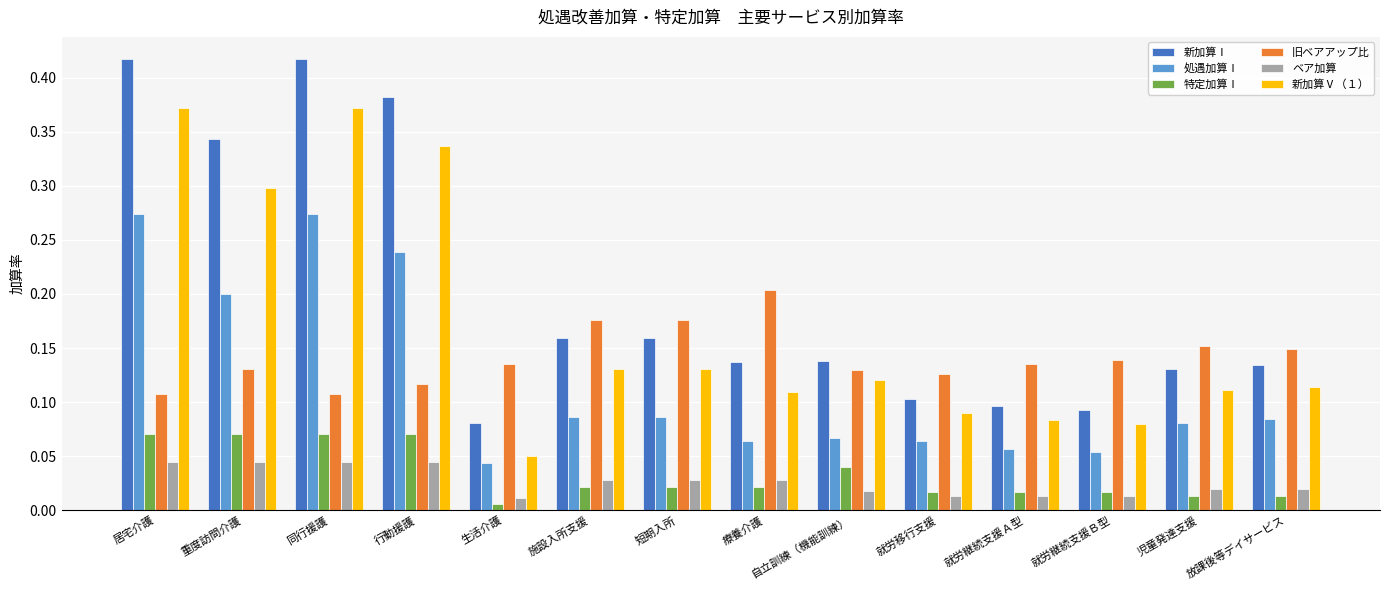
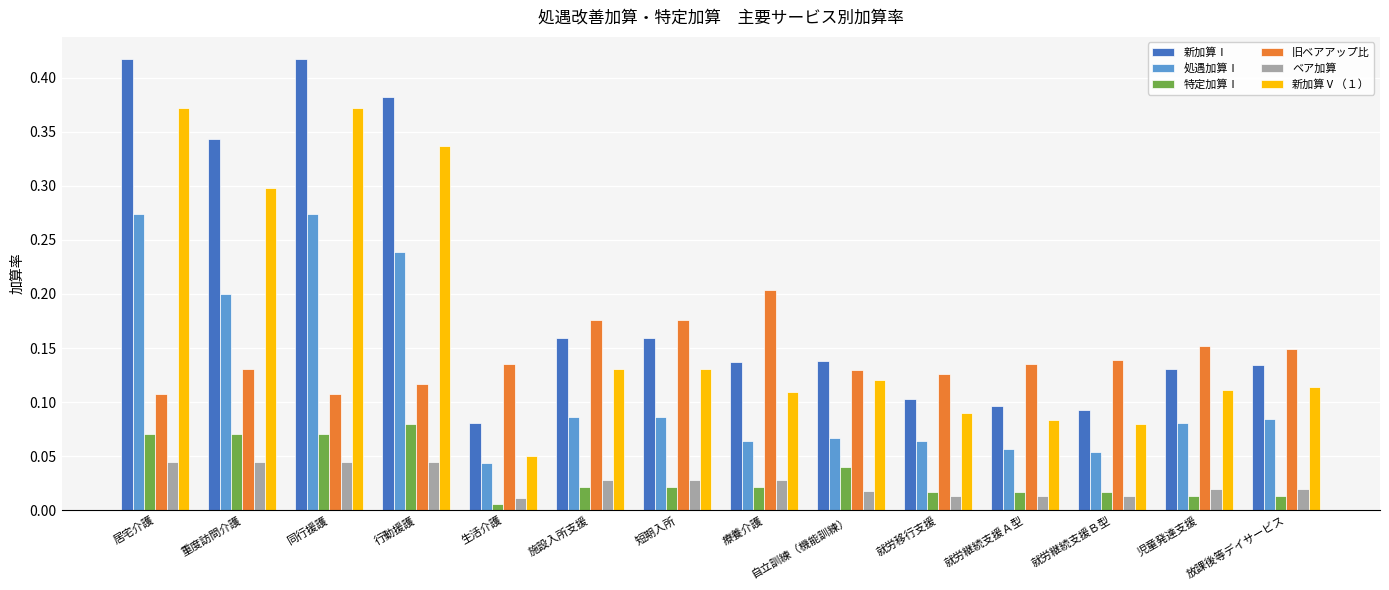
特定加算Ⅰ, 行動援護: 0.07 -> 0.08
